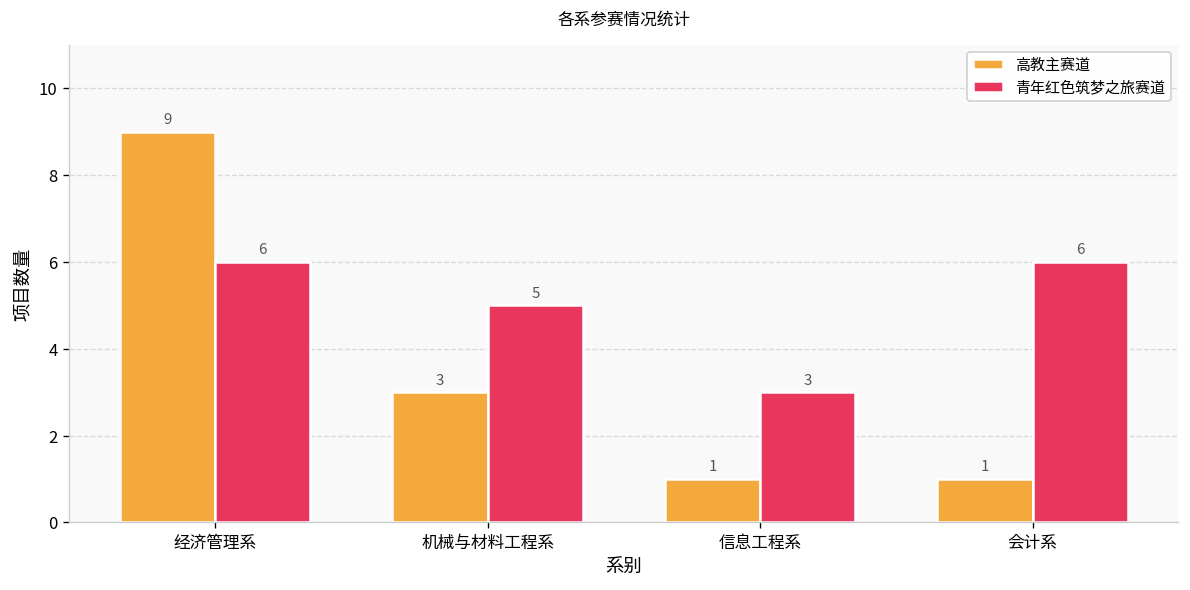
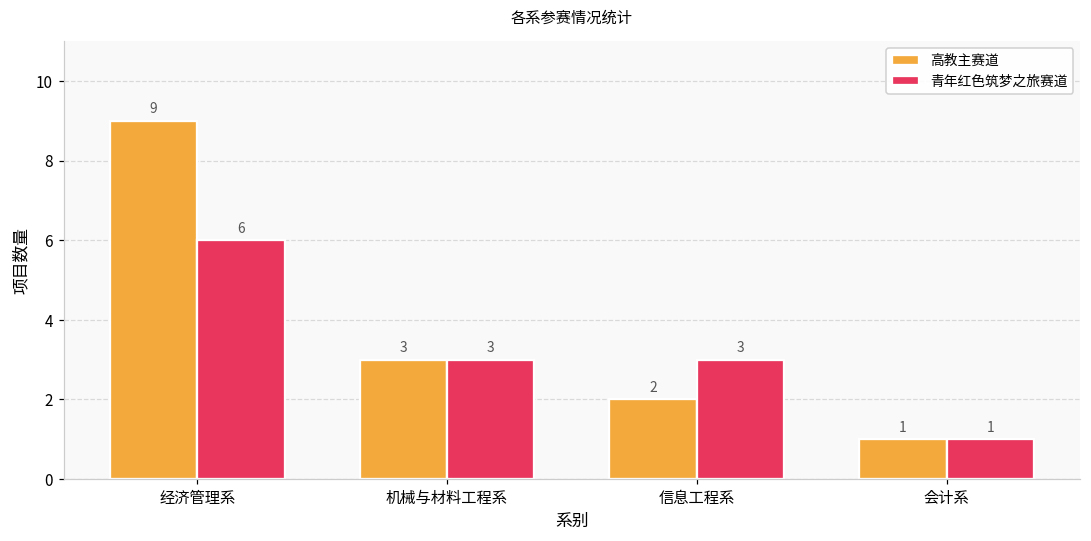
青年红色筑梦之旅赛道, 机械与材料工程系: 5 -> 3
高教主赛道, 信息工程系: 1 -> 2
青年红色筑梦之旅赛道, 会计系: 6 -> 1
